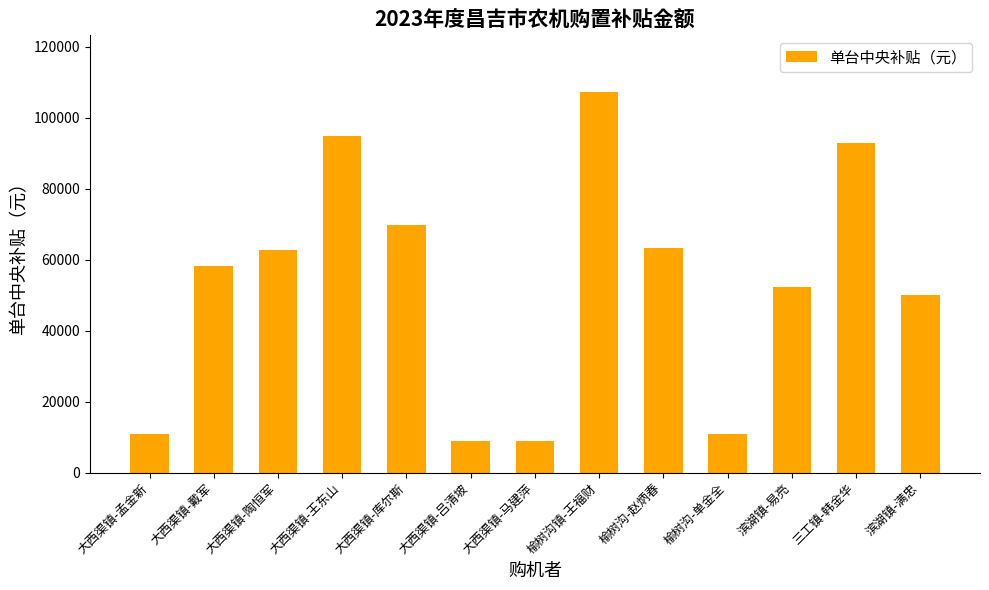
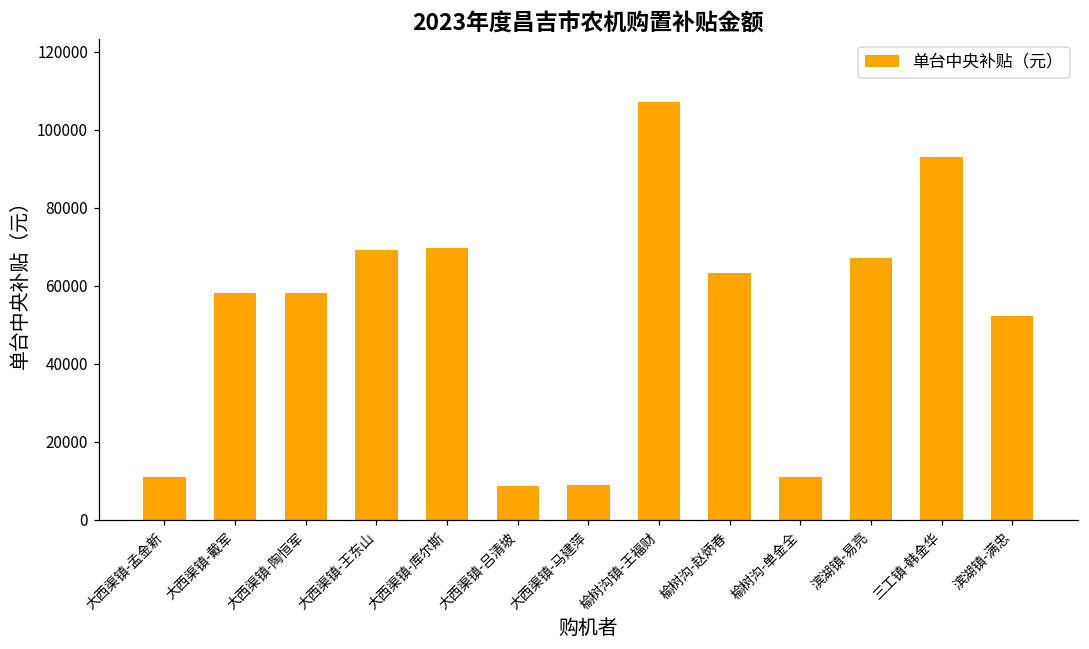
大西渠镇-陶恒军: 63000 -> 58000
大西渠镇-王东山: 95000 -> 69000
滨湖镇-易亮: 52000 -> 67000
滨湖镇-满忠: 50000 -> 52000
